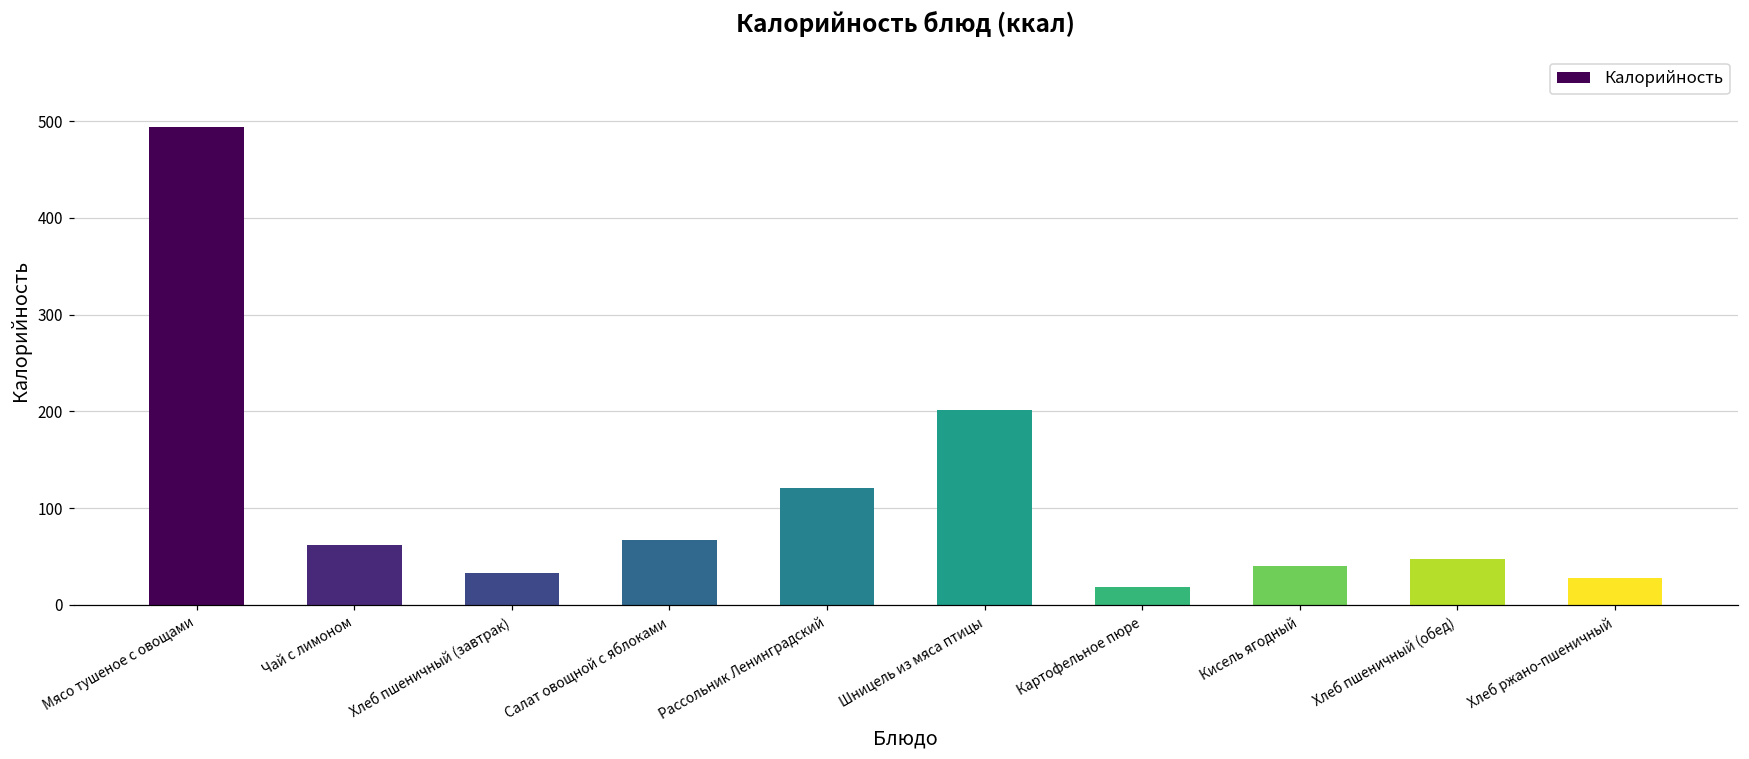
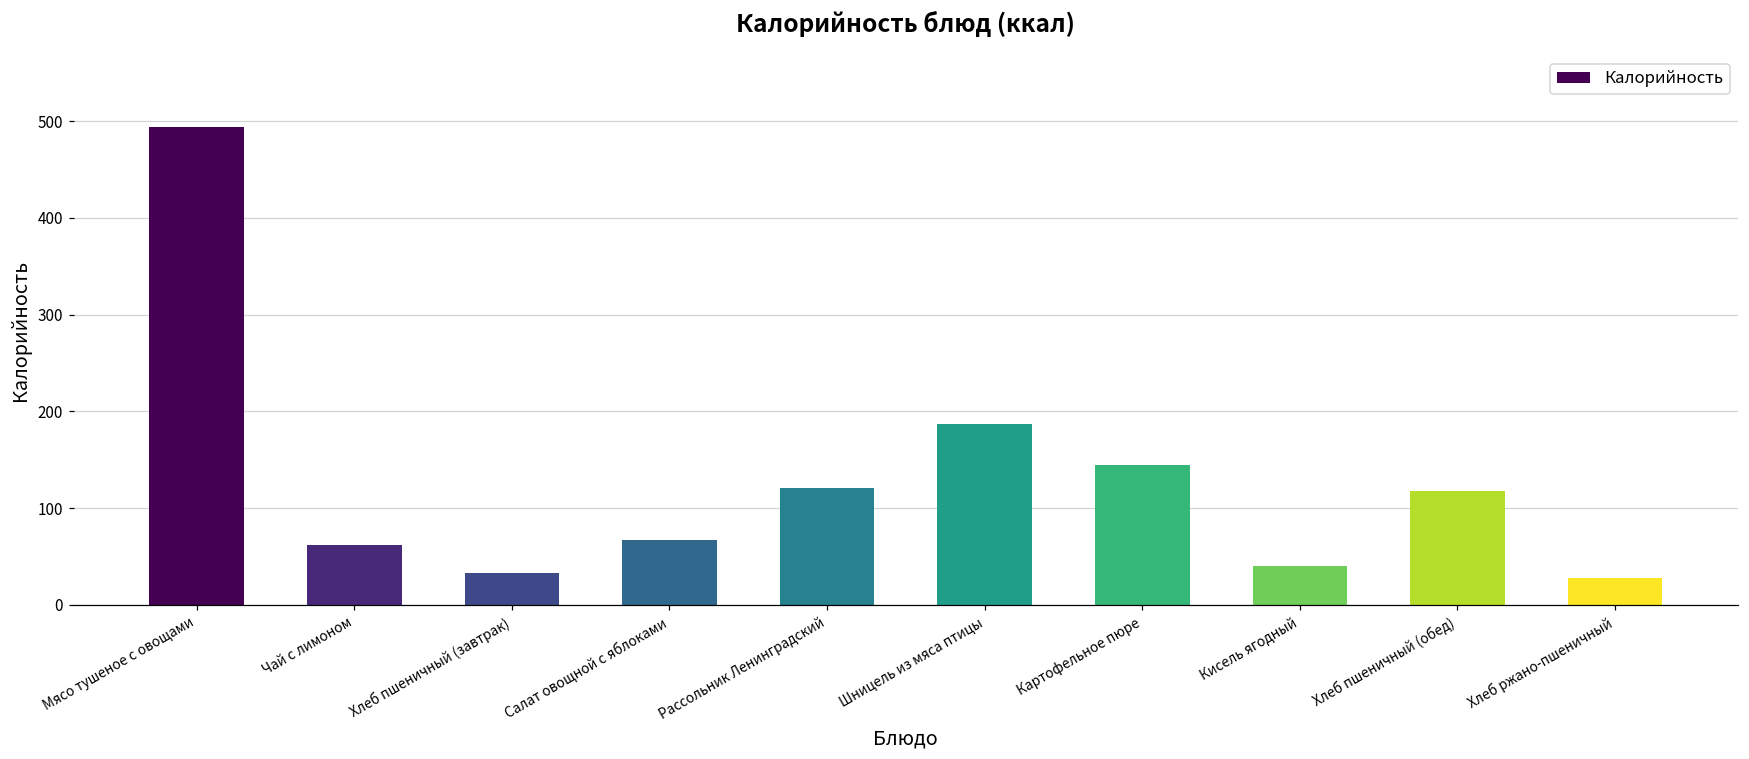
Шницель из мяса птицы: 200 -> 190
Картофельное пюре: 20 -> 150
Хлеб пшеничный (обед): 50 -> 120
